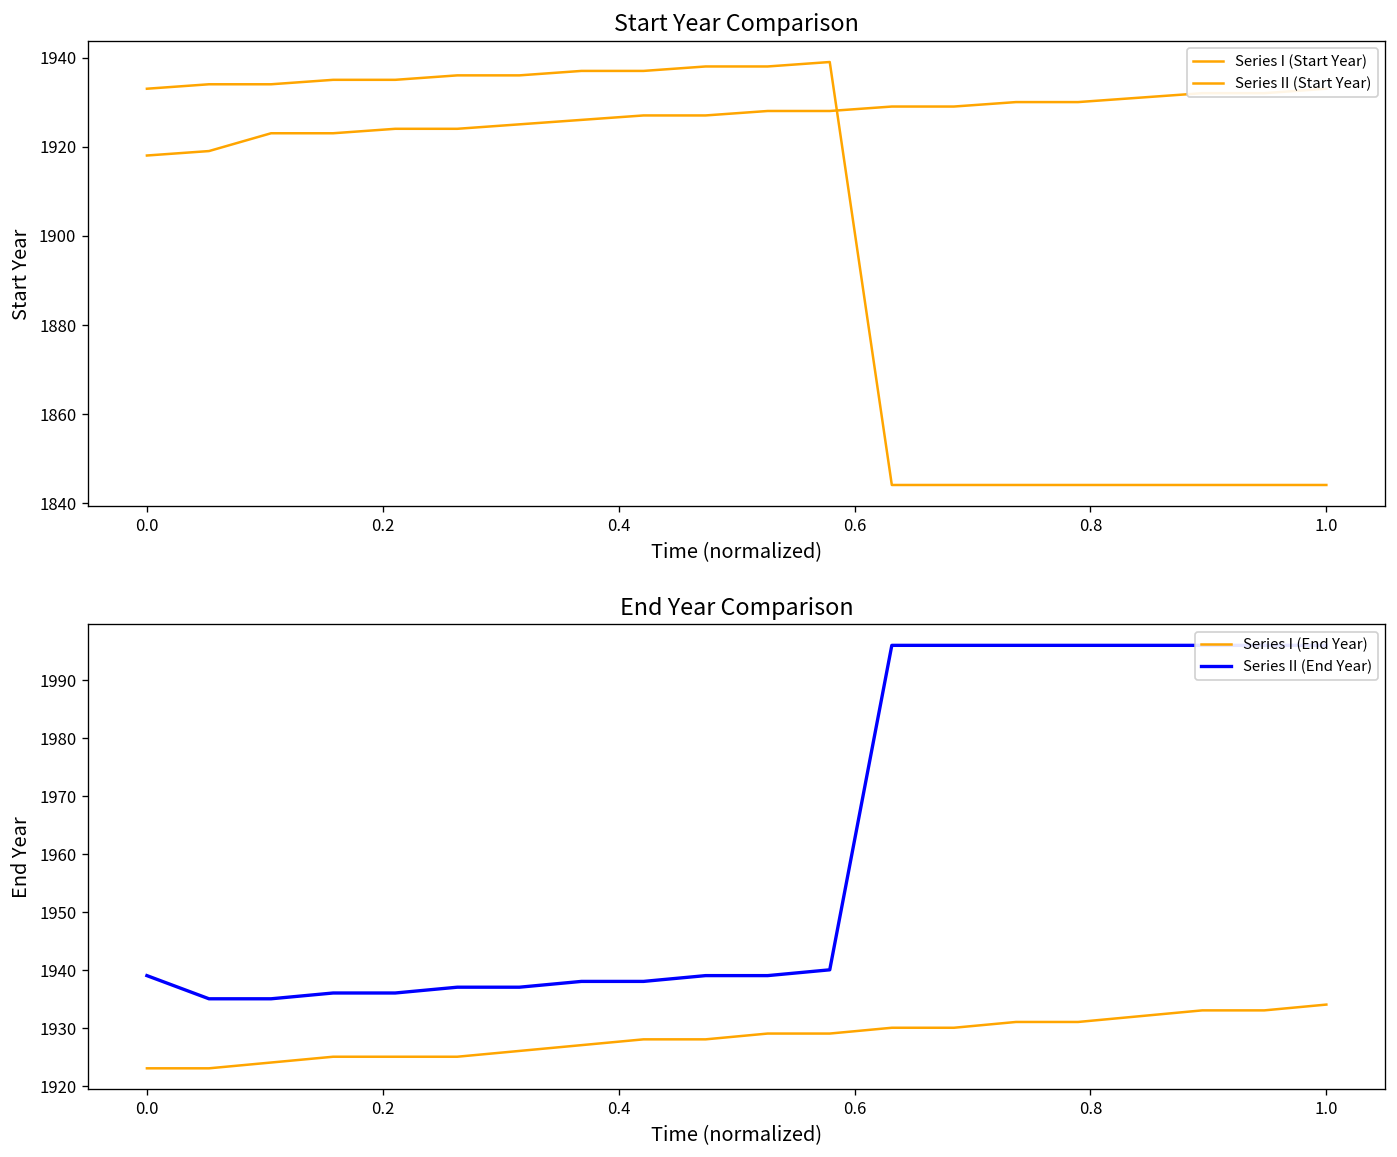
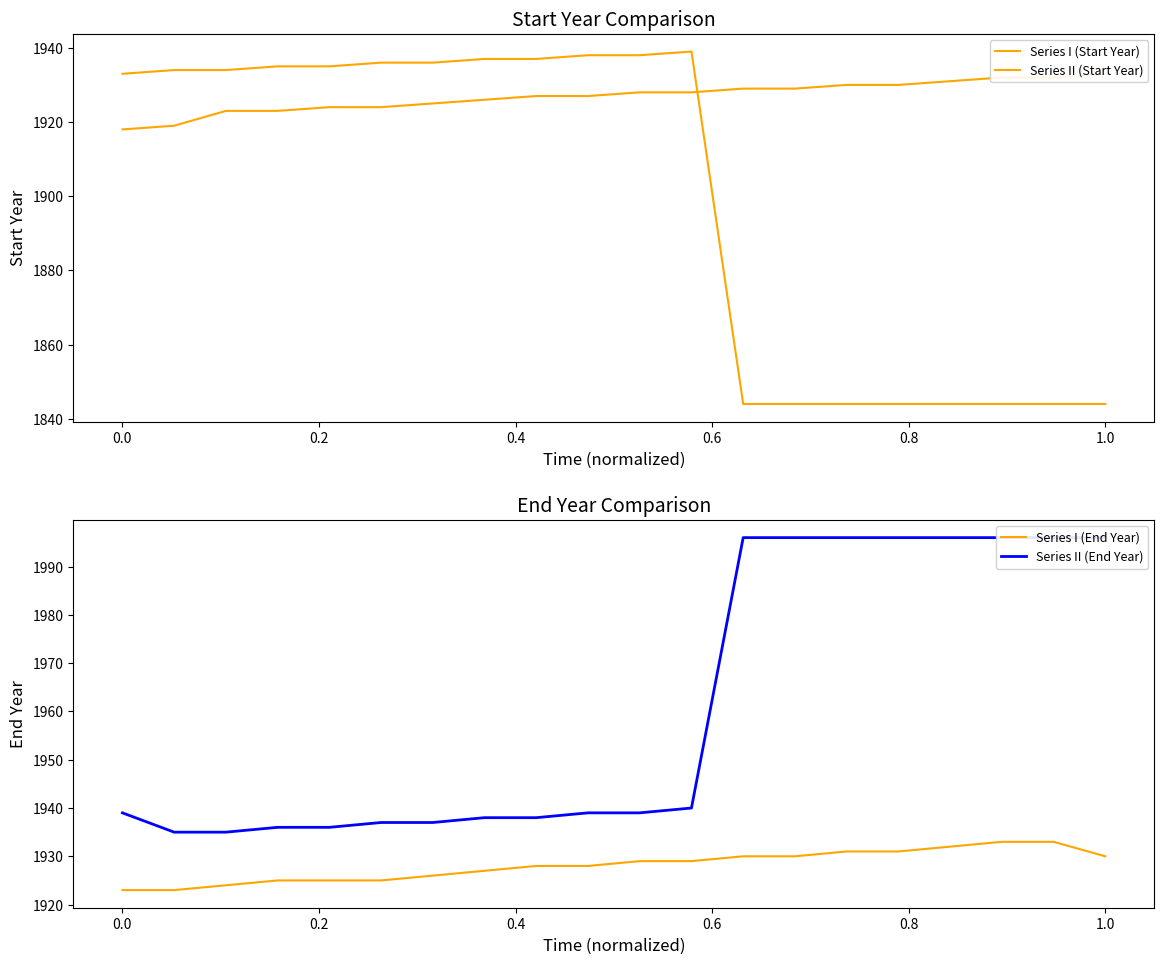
End Year Comparison, Series I (End Year), 1.0: 1934 -> 1930
